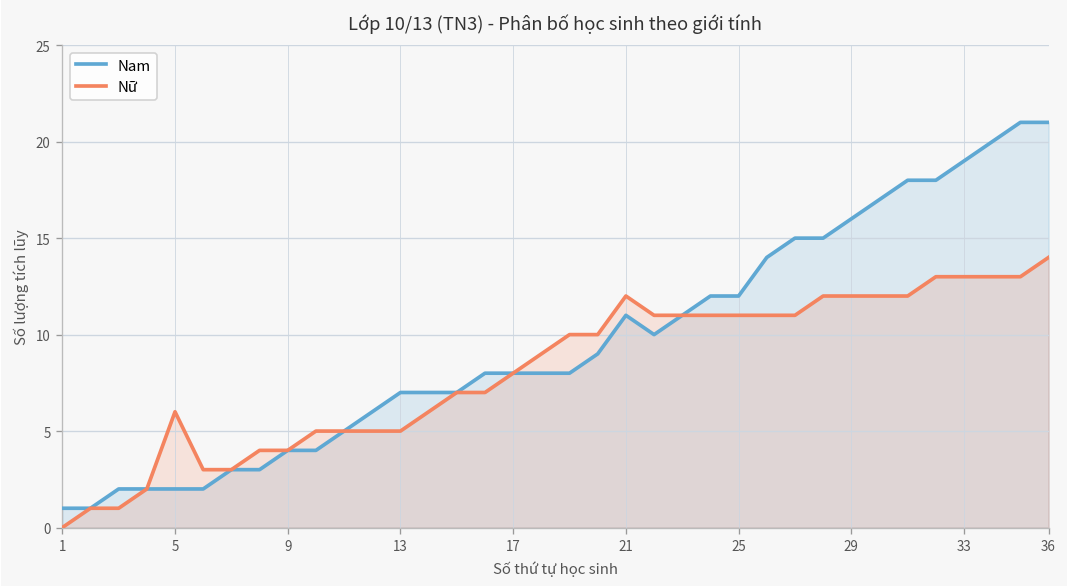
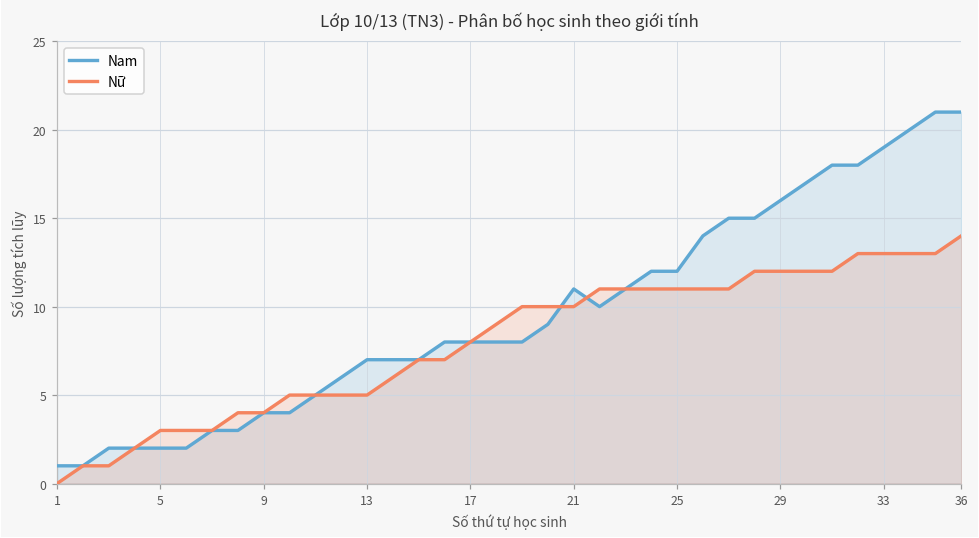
Nữ, 5: 6 -> 3
Nữ, 21: 12 -> 10
